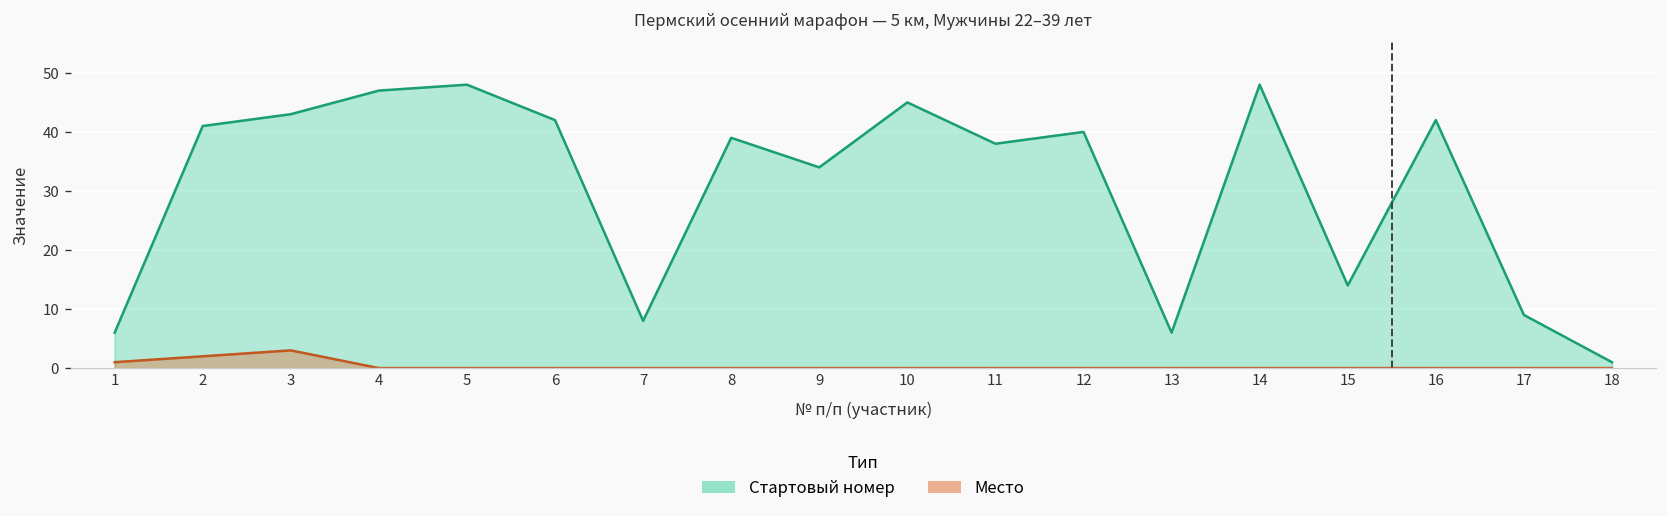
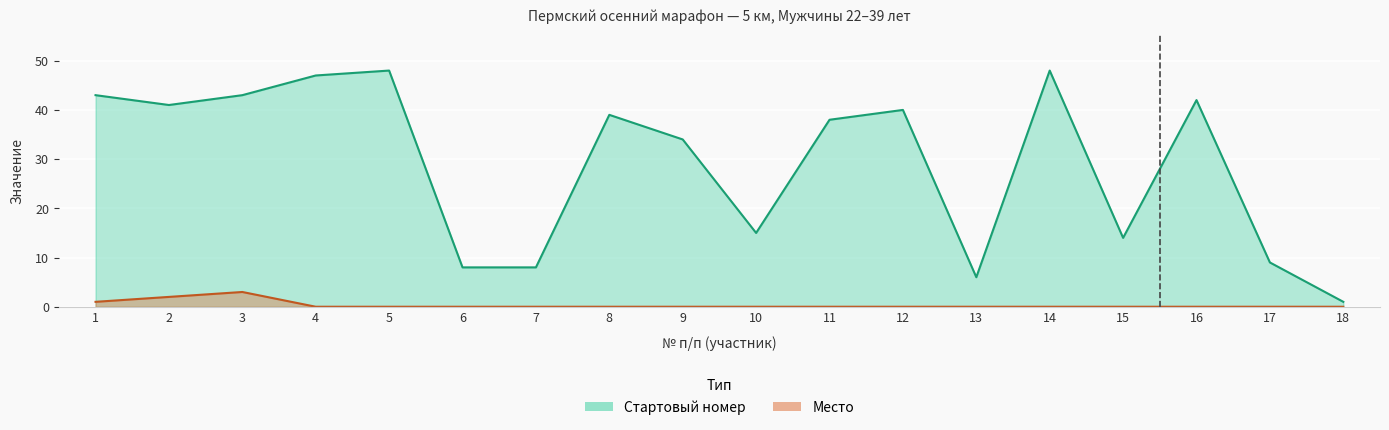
Стартовый номер, 1: 6 -> 43
Стартовый номер, 6: 42 -> 8
Стартовый номер, 10: 45 -> 15
